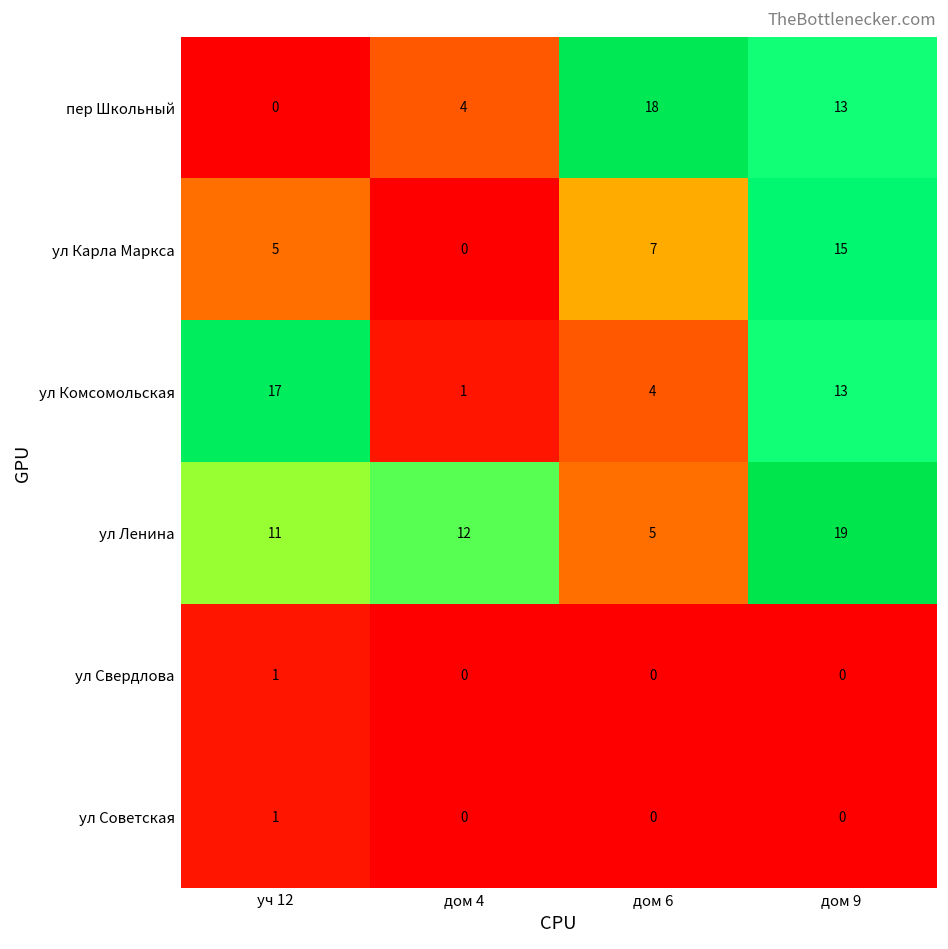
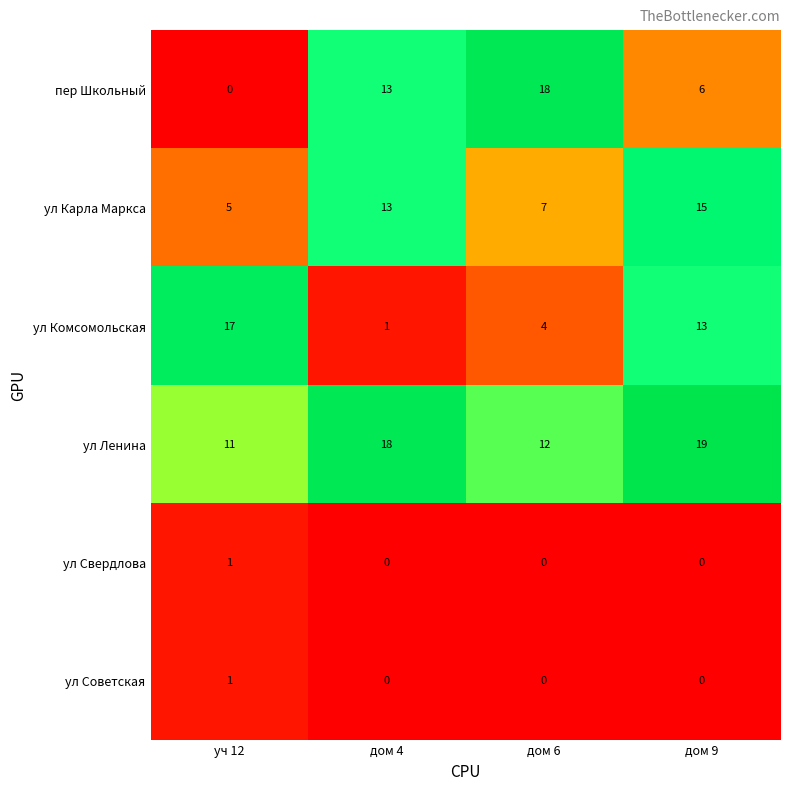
пер Школьный, дом 4: 4 -> 13
пер Школьный, дом 9: 13 -> 6
ул Карла Маркса, дом 4: 0 -> 13
ул Ленина, дом 4: 12 -> 18
ул Ленина, дом 6: 5 -> 12
